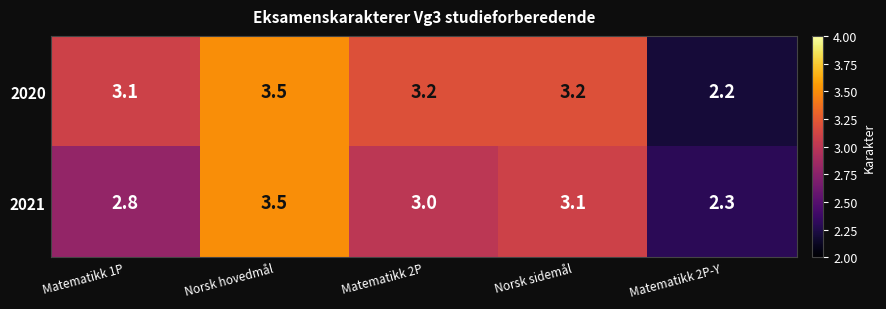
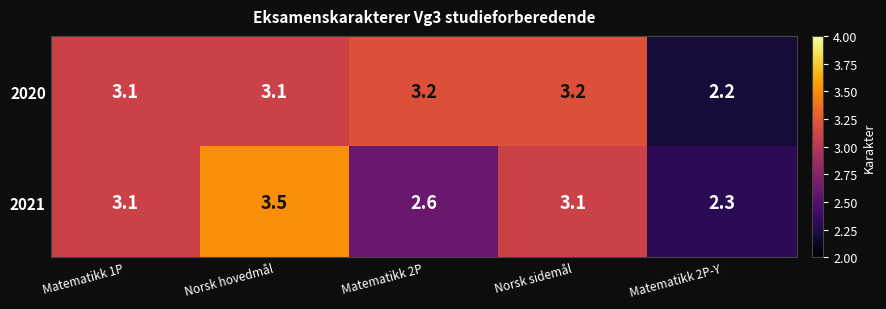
2020, Norsk hovedmål: 3.5 -> 3.1
2021, Matematikk 1P: 2.8 -> 3.1
2021, Matematikk 2P: 3.0 -> 2.6
